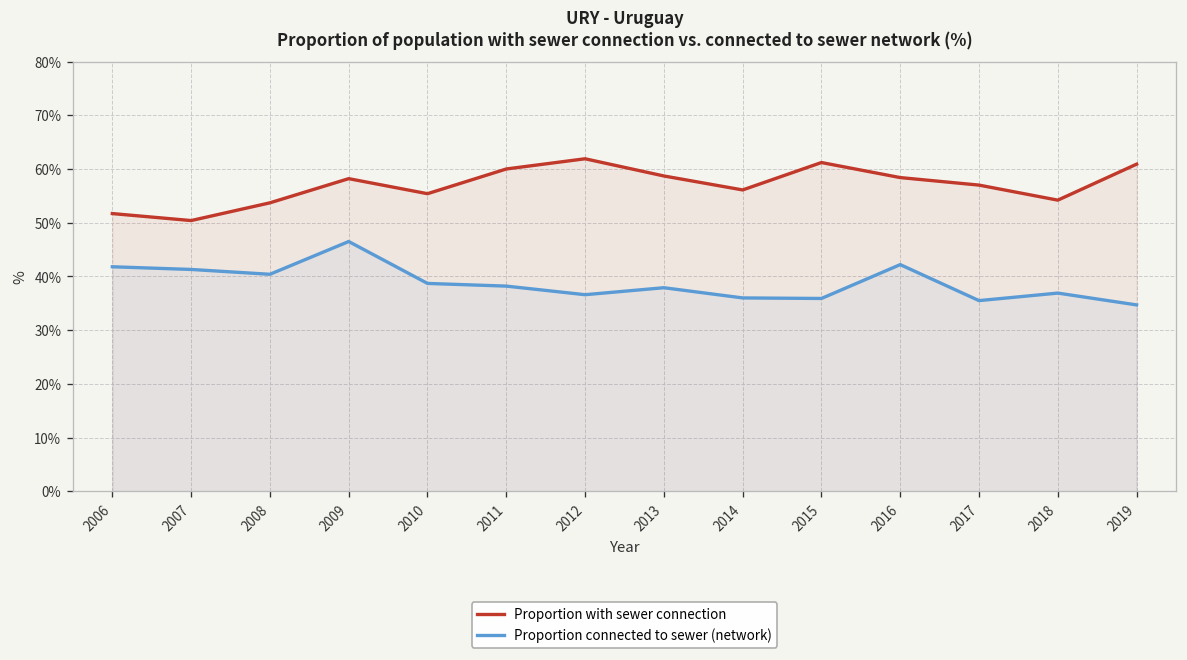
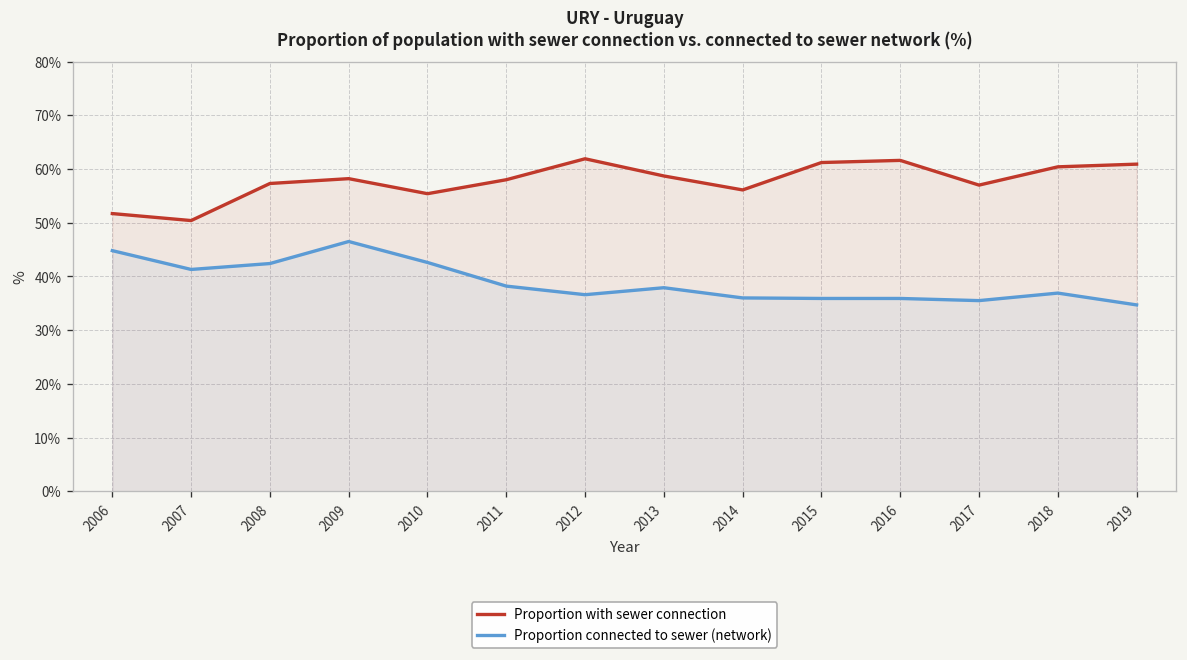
Proportion connected to sewer (network), 2006: 42% -> 45%
Proportion with sewer connection, 2008: 54% -> 57%
Proportion connected to sewer (network), 2008: 40% -> 42%
Proportion connected to sewer (network), 2010: 39% -> 43%
Proportion with sewer connection, 2011: 60% -> 58%
Proportion with sewer connection, 2016: 58% -> 62%
Proportion connected to sewer (network), 2016: 42% -> 36%
Proportion with sewer connection, 2018: 54% -> 60%
